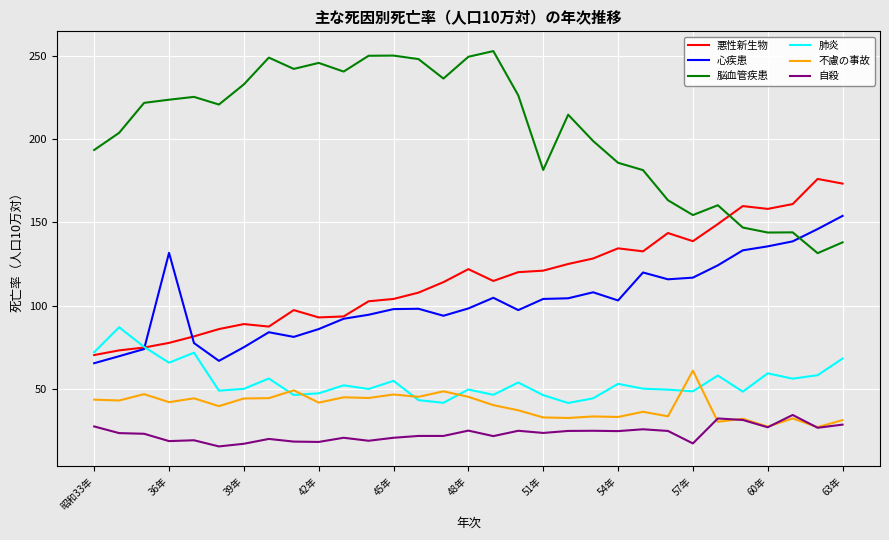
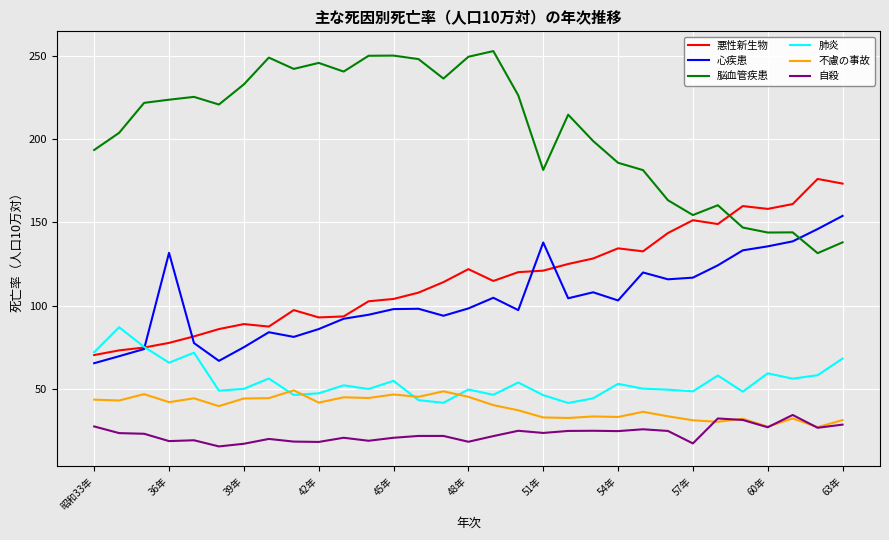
自殺, 48年: 25 -> 18
心疾患, 51年: 104 -> 138
悪性新生物, 57年: 139 -> 151
不慮の事故, 57年: 61 -> 31
